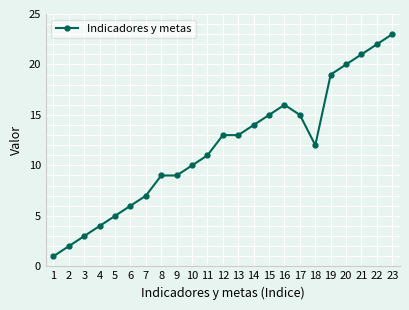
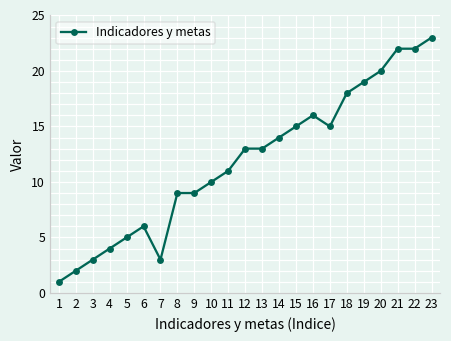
7: 7 -> 3
18: 12 -> 18
21: 21 -> 22
